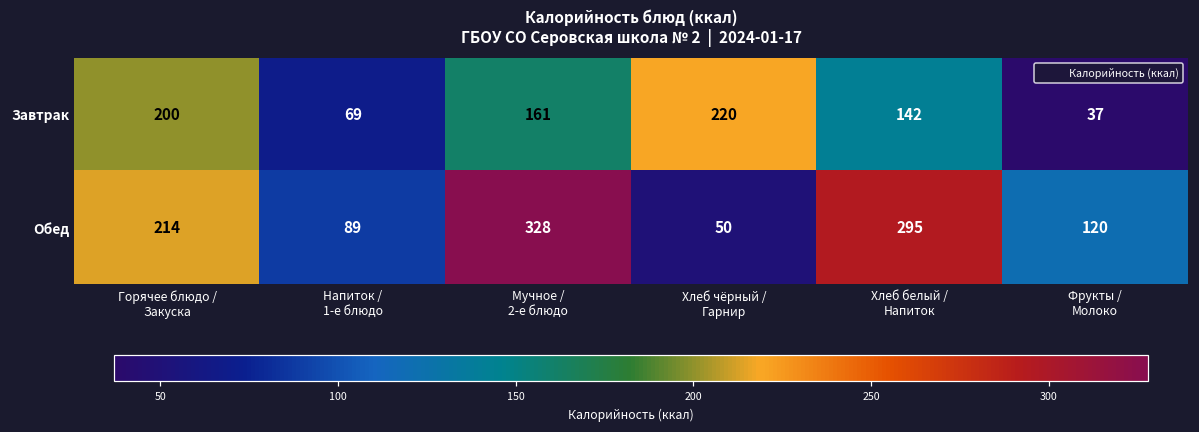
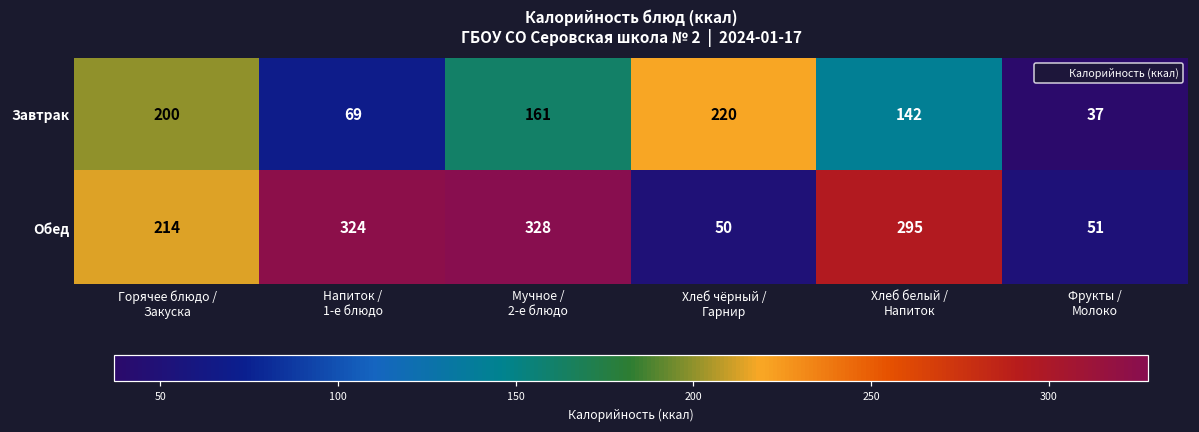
Обед, Напиток / 1-е блюдо: 89 -> 324
Обед, Фрукты / Молоко: 120 -> 51
